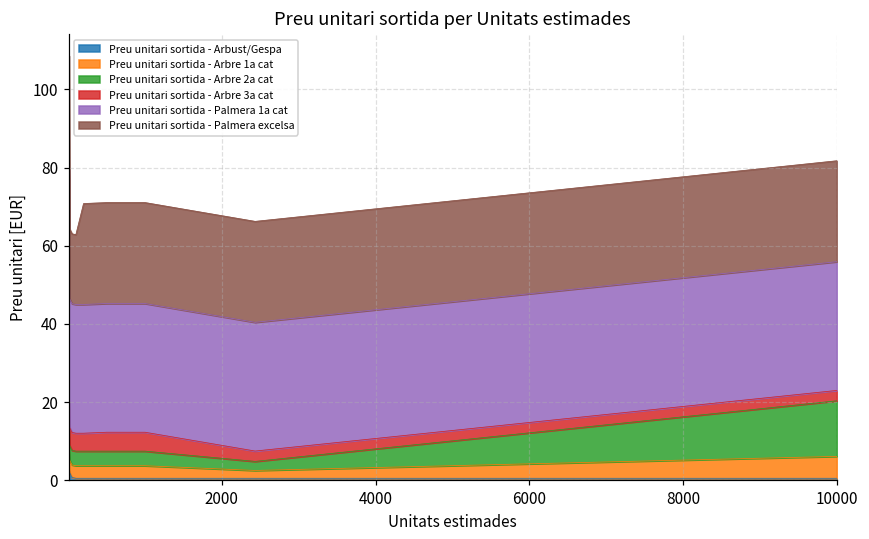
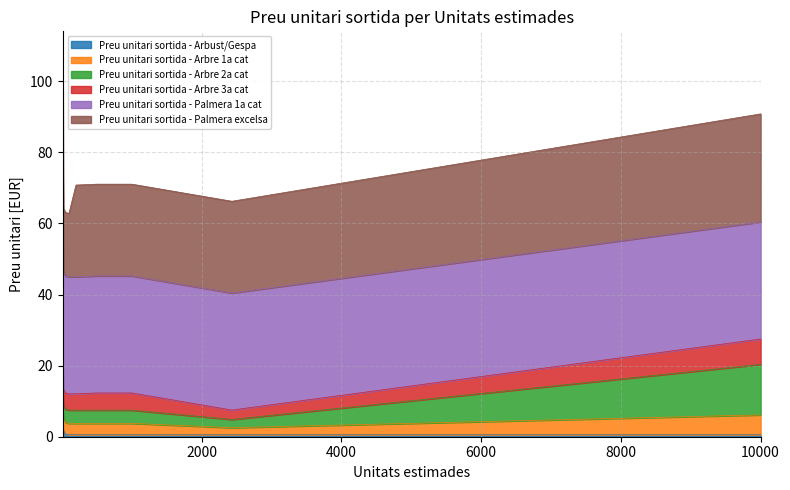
Preu unitari sortida - Arbre 3a cat, 10000: 3 -> 7
Preu unitari sortida - Palmera excelsa, 10000: 26 -> 30
